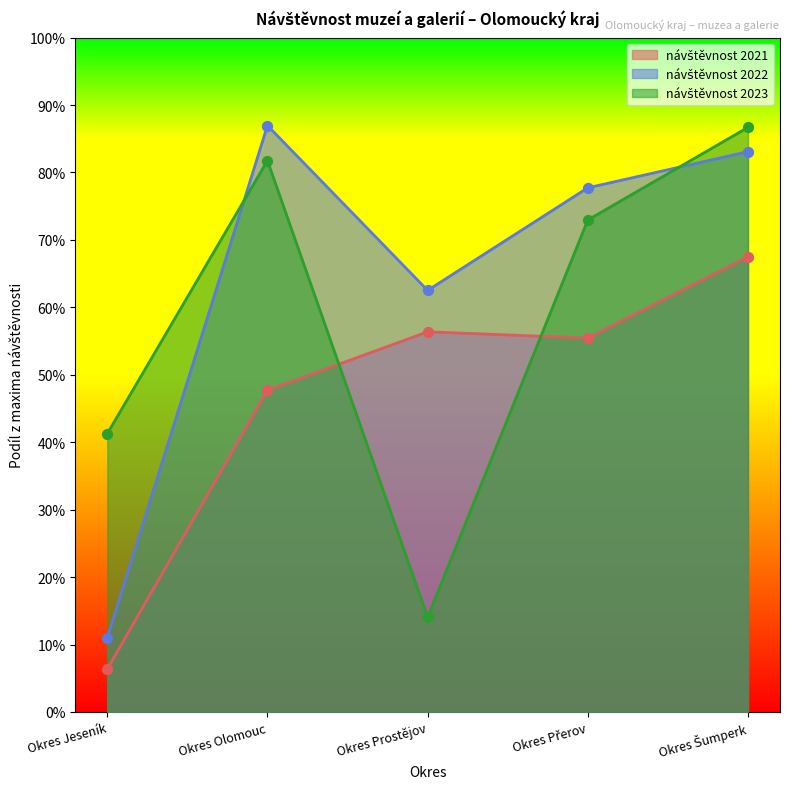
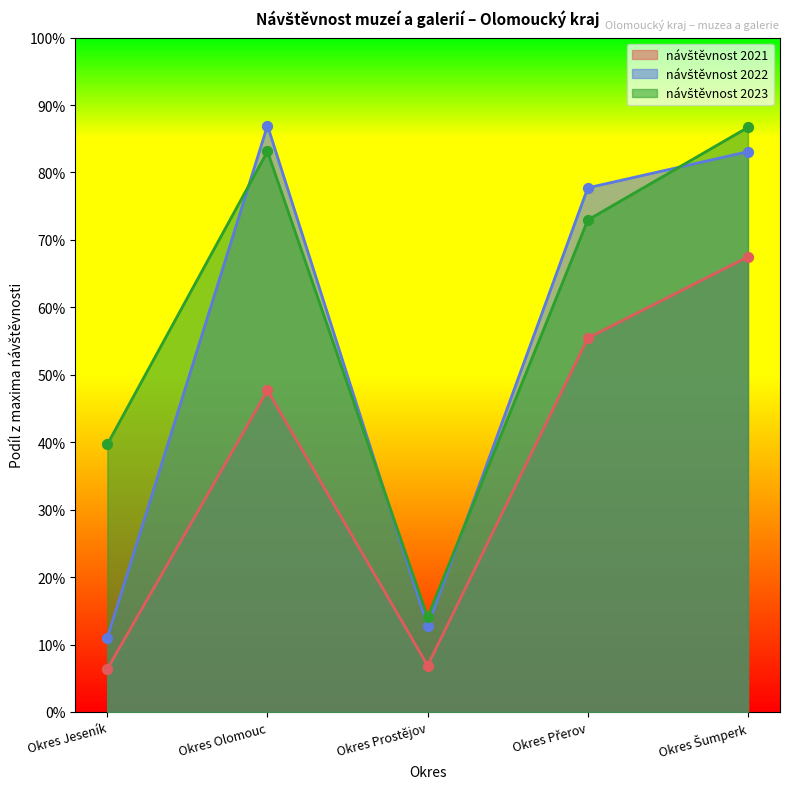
návštěvnost 2023, Okres Jeseník: 41% -> 40%
návštěvnost 2023, Okres Olomouc: 82% -> 83%
návštěvnost 2021, Okres Prostějov: 56% -> 7%
návštěvnost 2022, Okres Prostějov: 63% -> 13%
